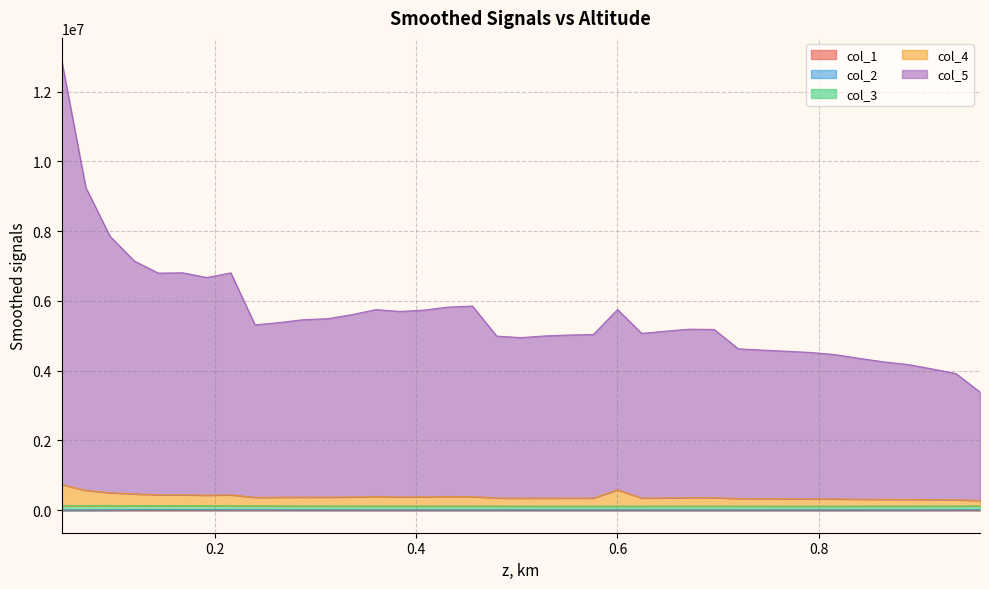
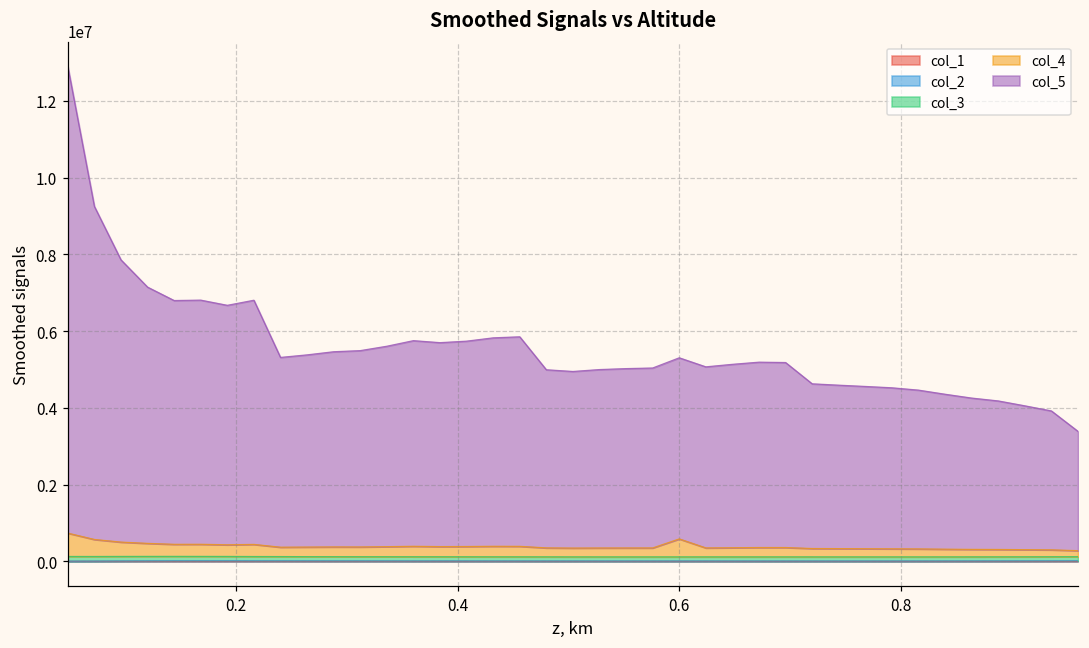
col_5, 0.6: 5200000 -> 4700000
